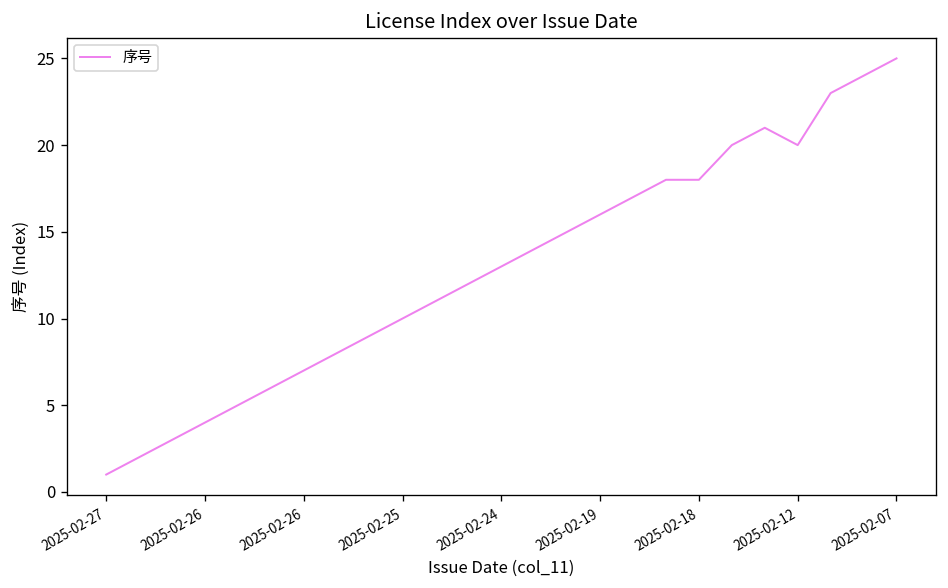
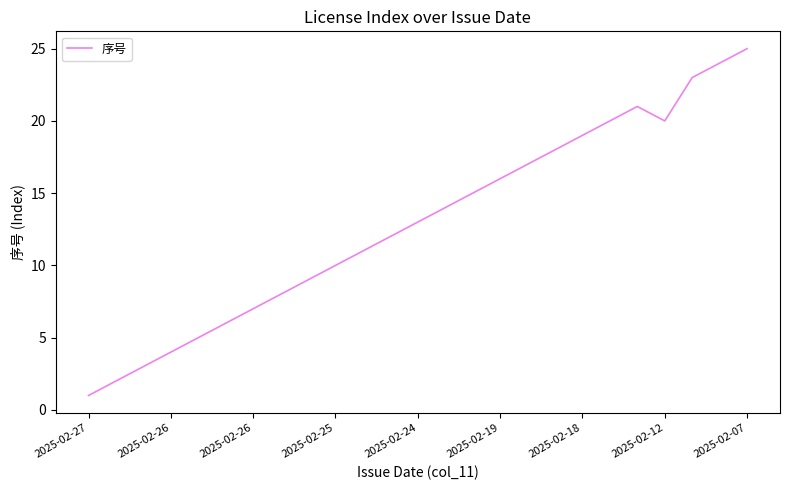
2025-02-18: 18 -> 19
